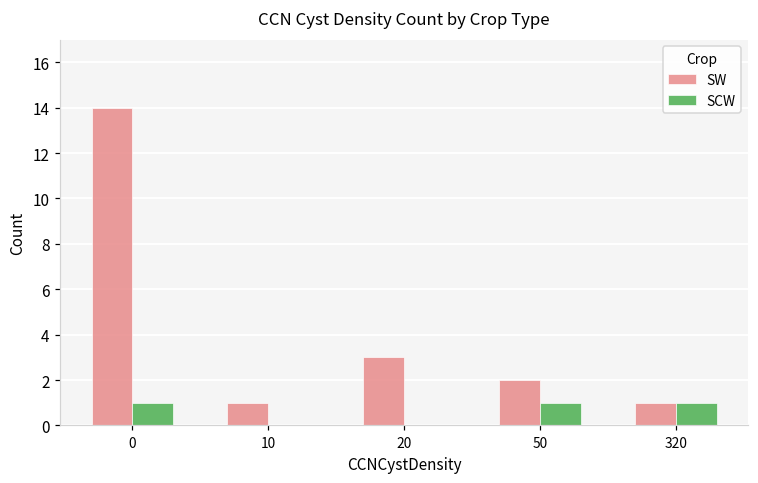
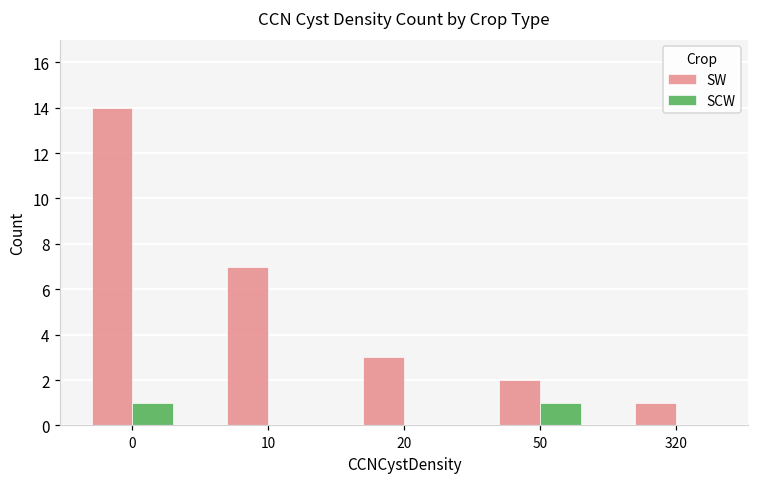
SW, 10: 1 -> 7
SCW, 320: 1 -> 0
